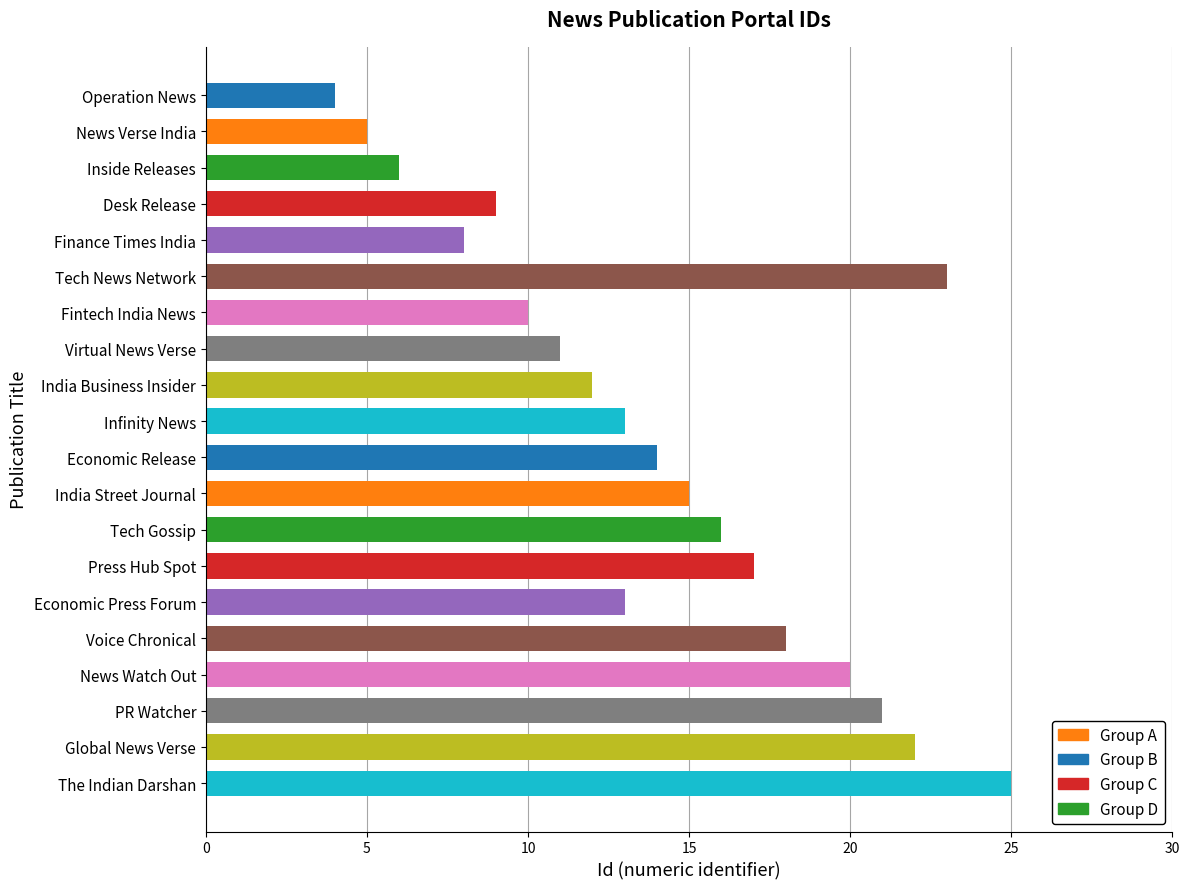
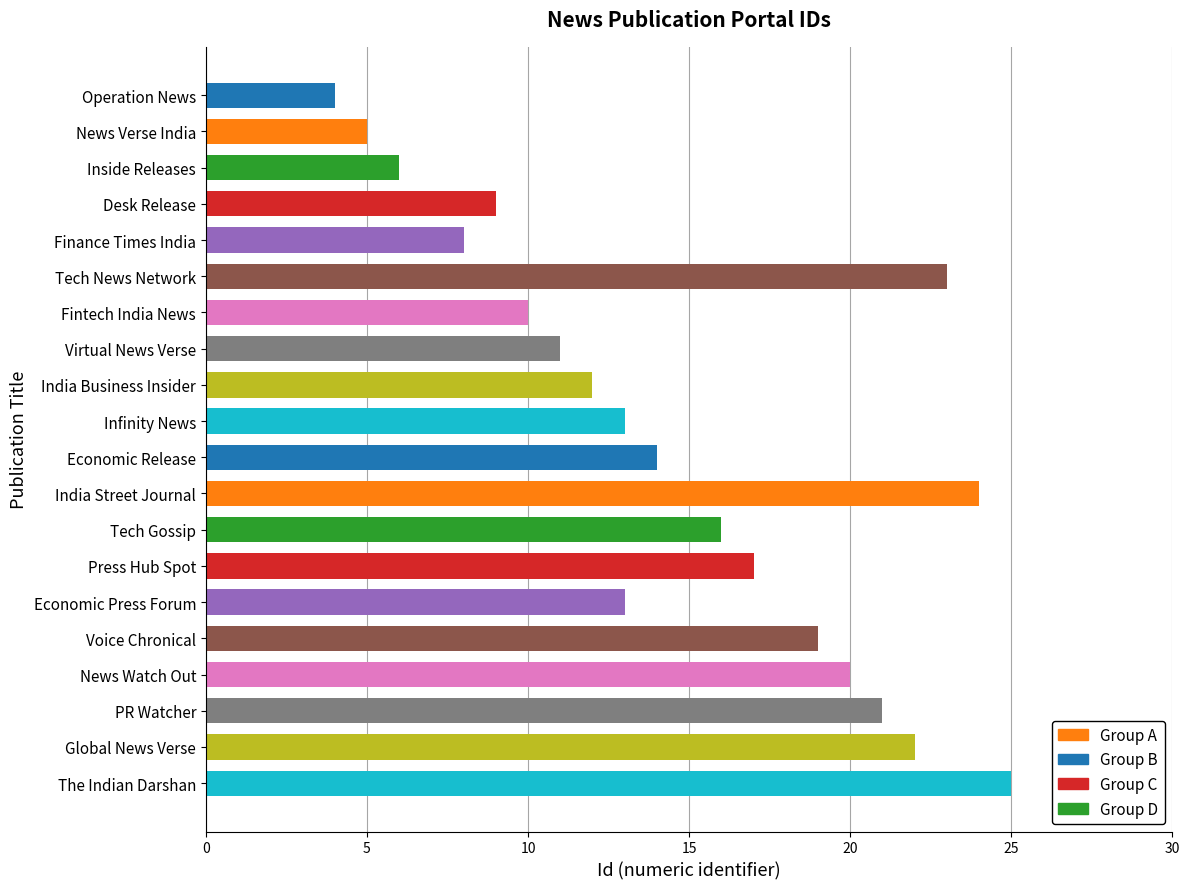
India Street Journal: 15 -> 24
Voice Chronical: 18 -> 19
